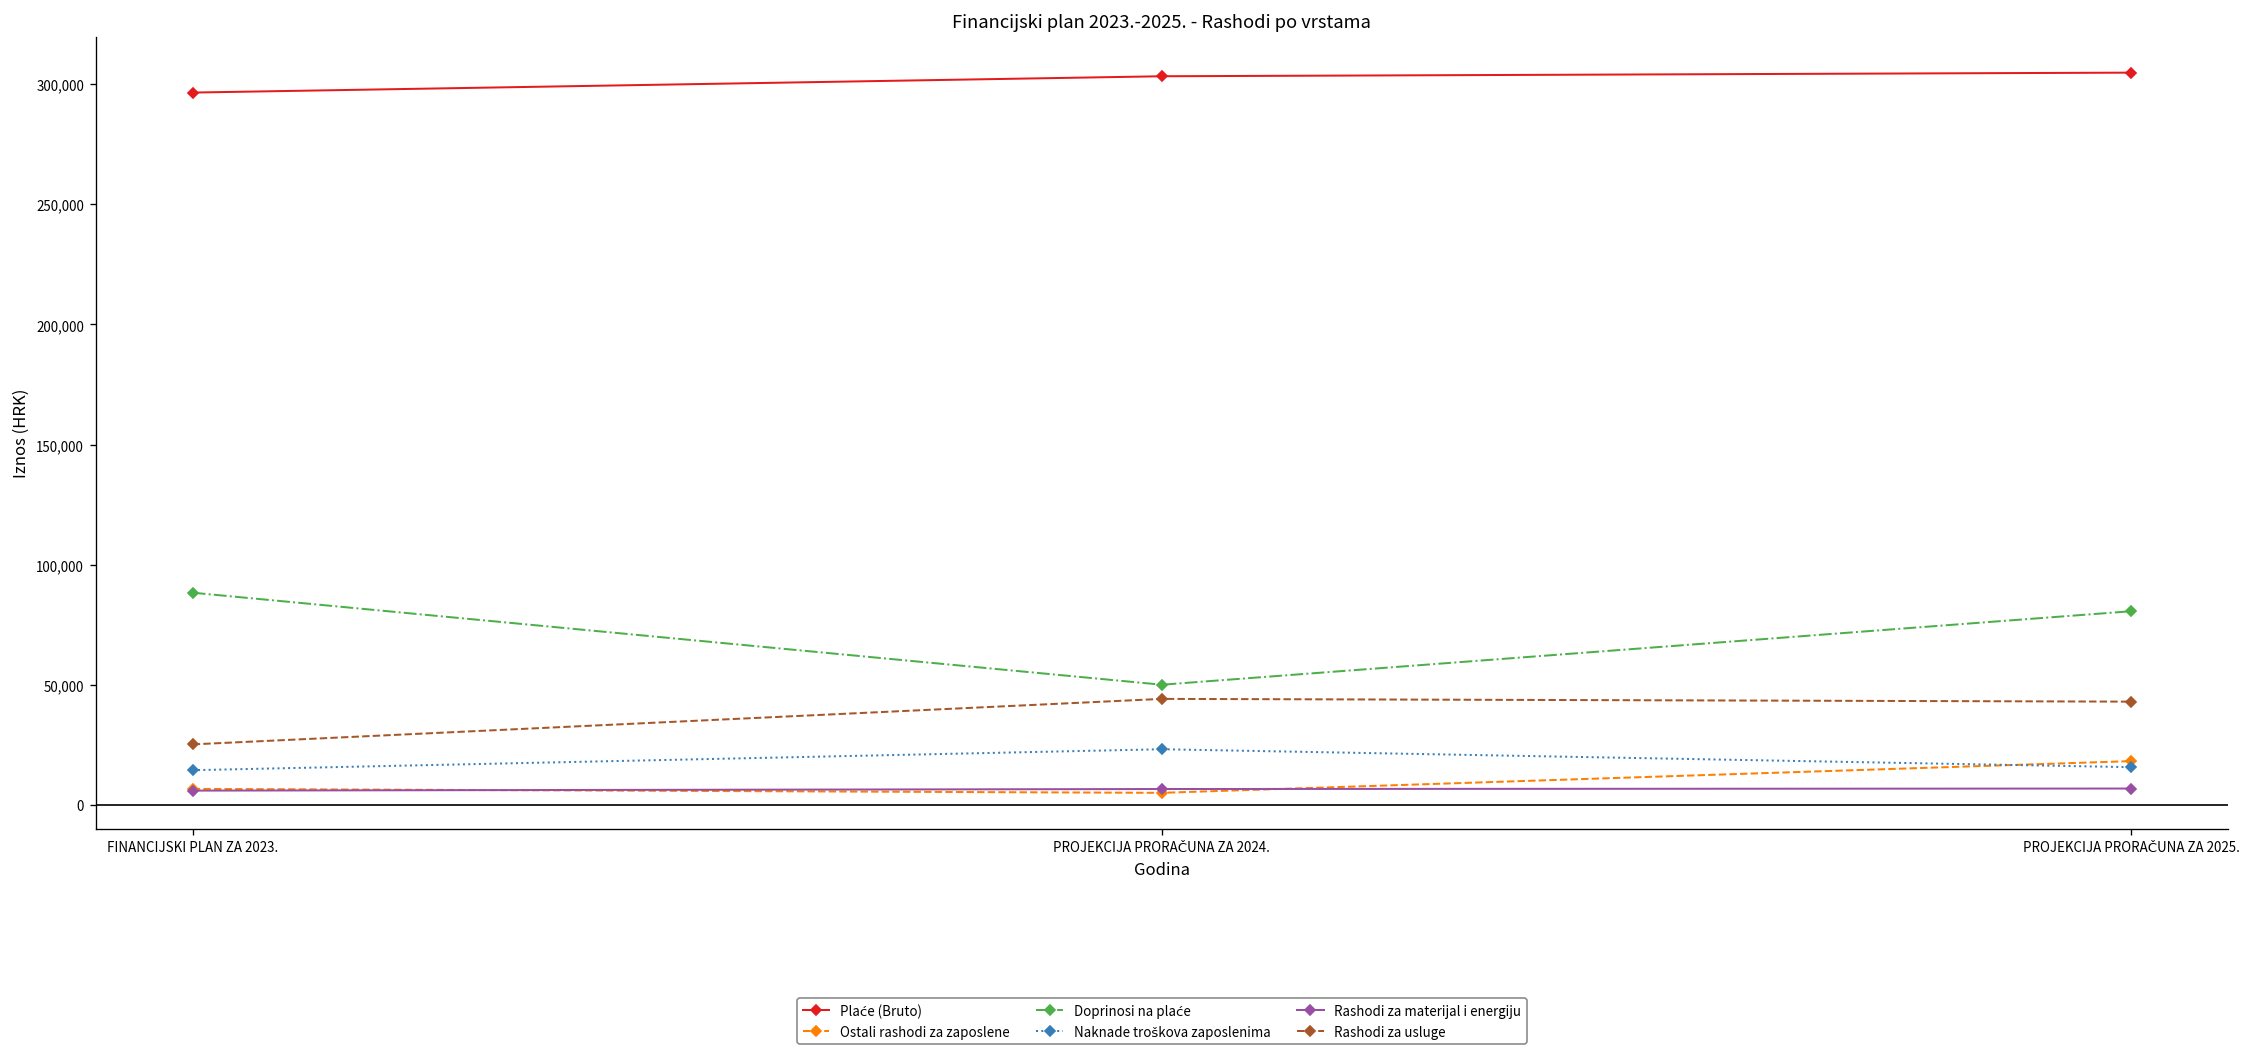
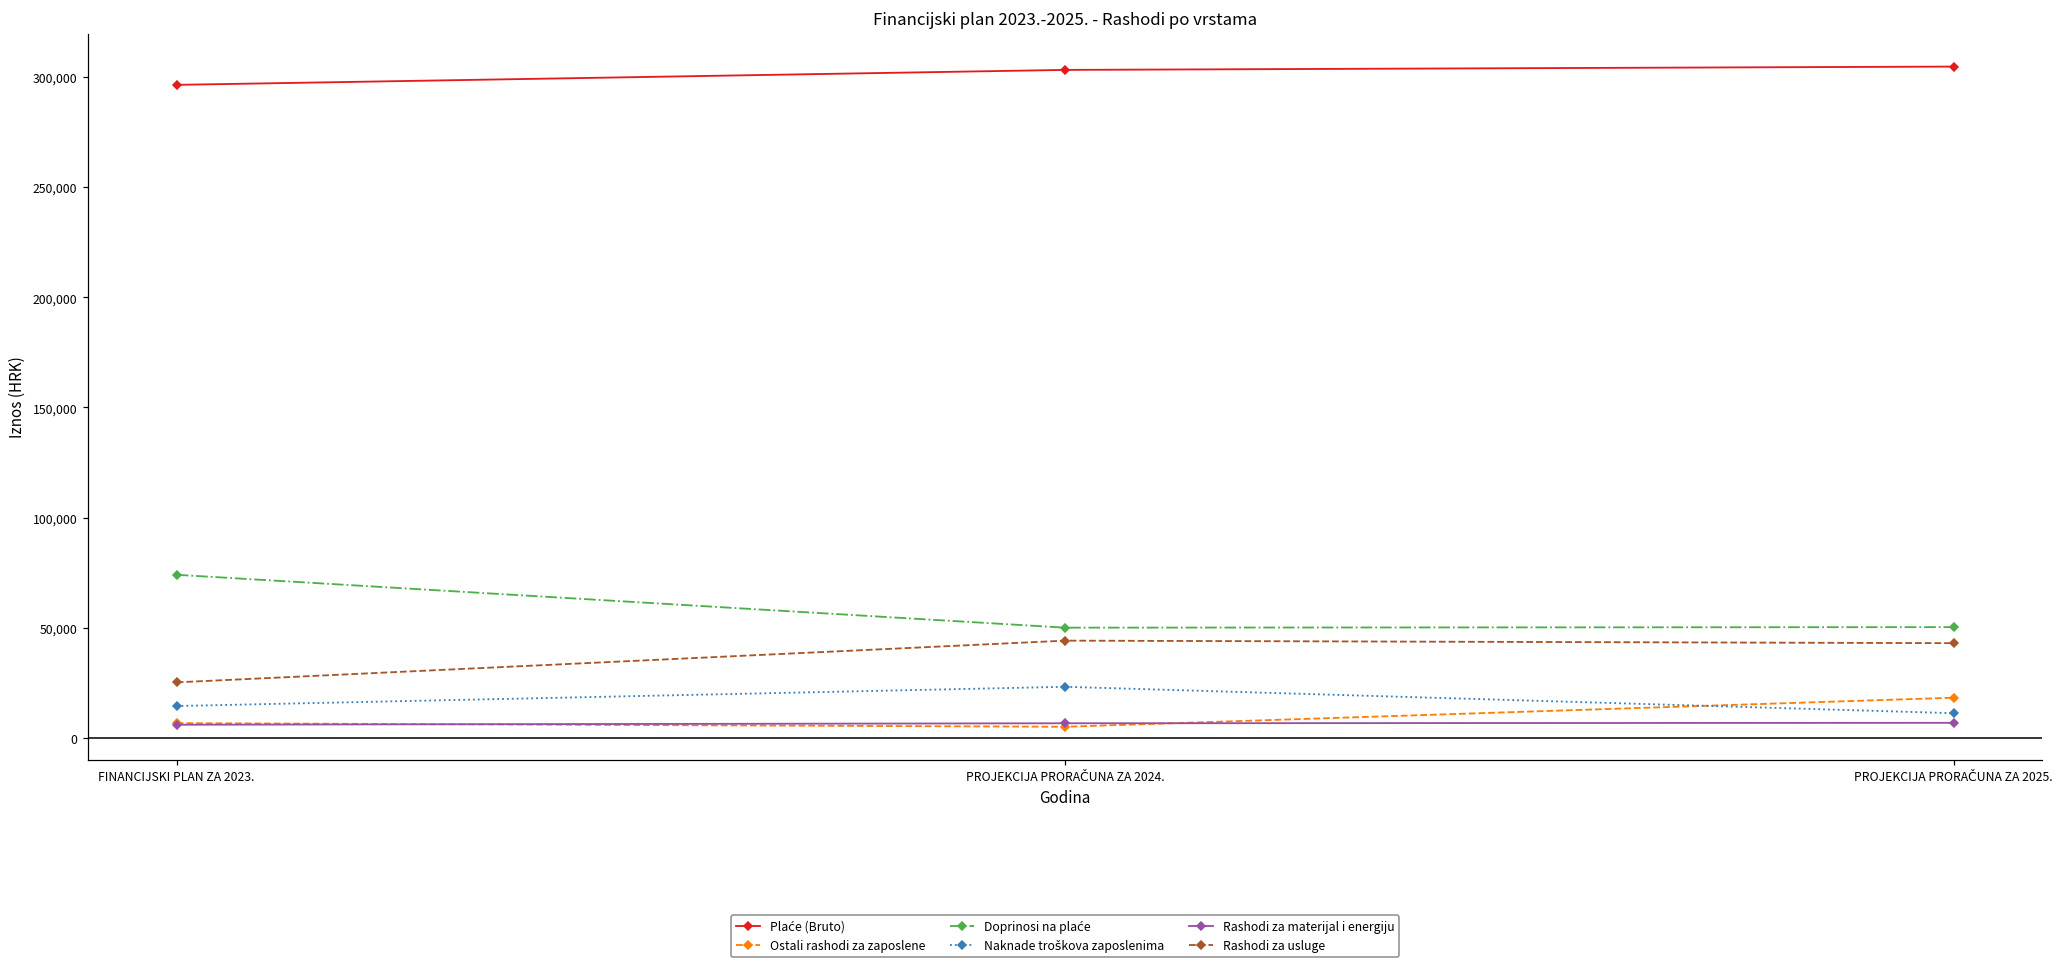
Doprinosi na plaće, FINANCIJSKI PLAN ZA 2023.: 88,000 -> 74,000
Doprinosi na plaće, PROJEKCIJA PRORAČUNA ZA 2025.: 81,000 -> 50,000
Naknade troškova zaposlenima, PROJEKCIJA PRORAČUNA ZA 2025.: 16,000 -> 11,000
